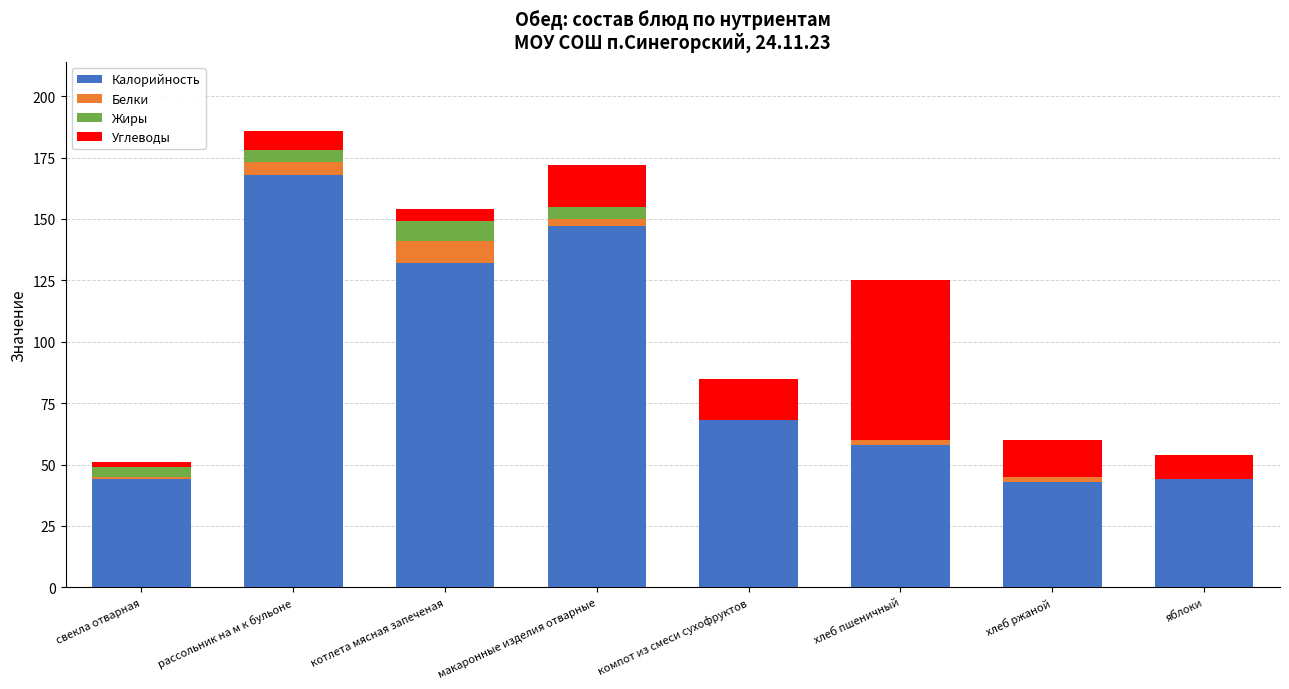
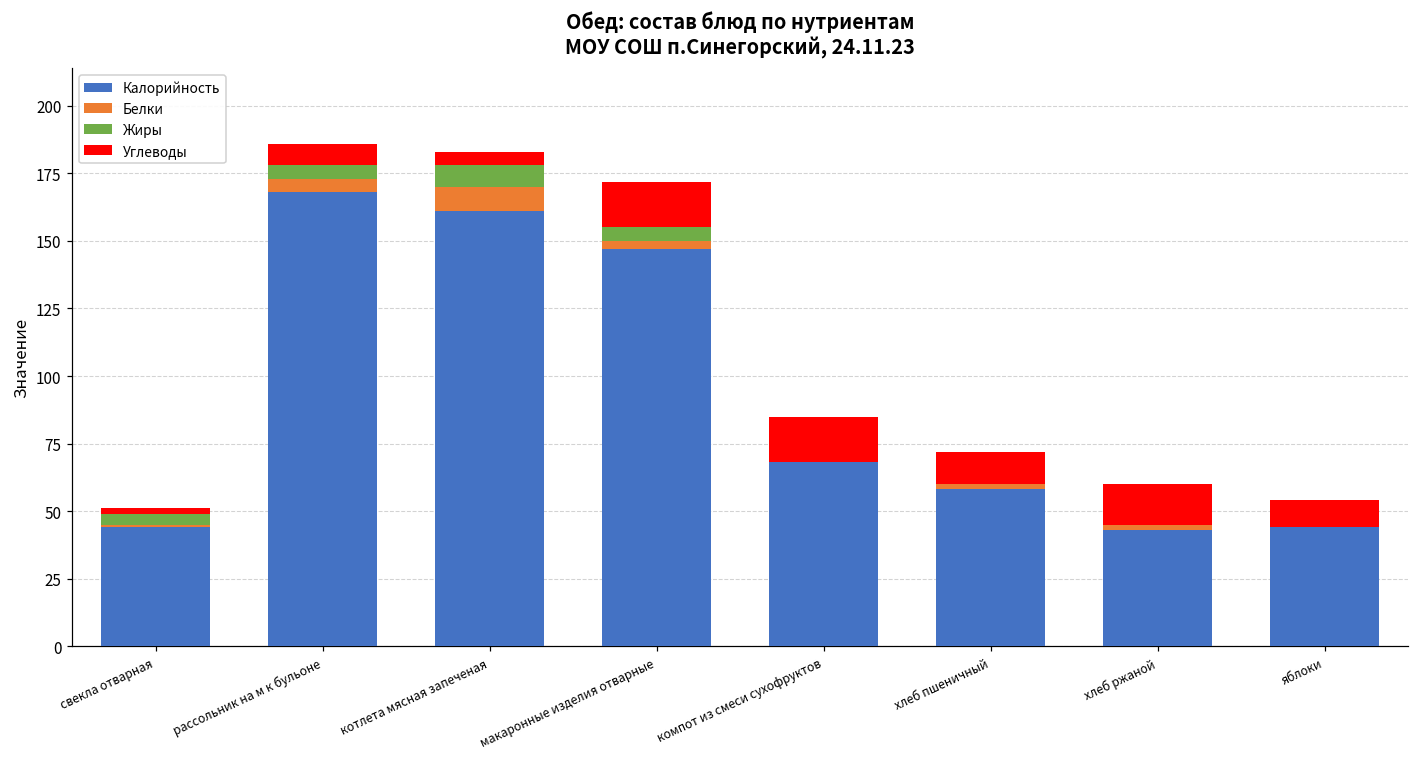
Калорийность, котлета мясная запеченая: 132 -> 161
Углеводы, хлеб пшеничный: 65 -> 12
